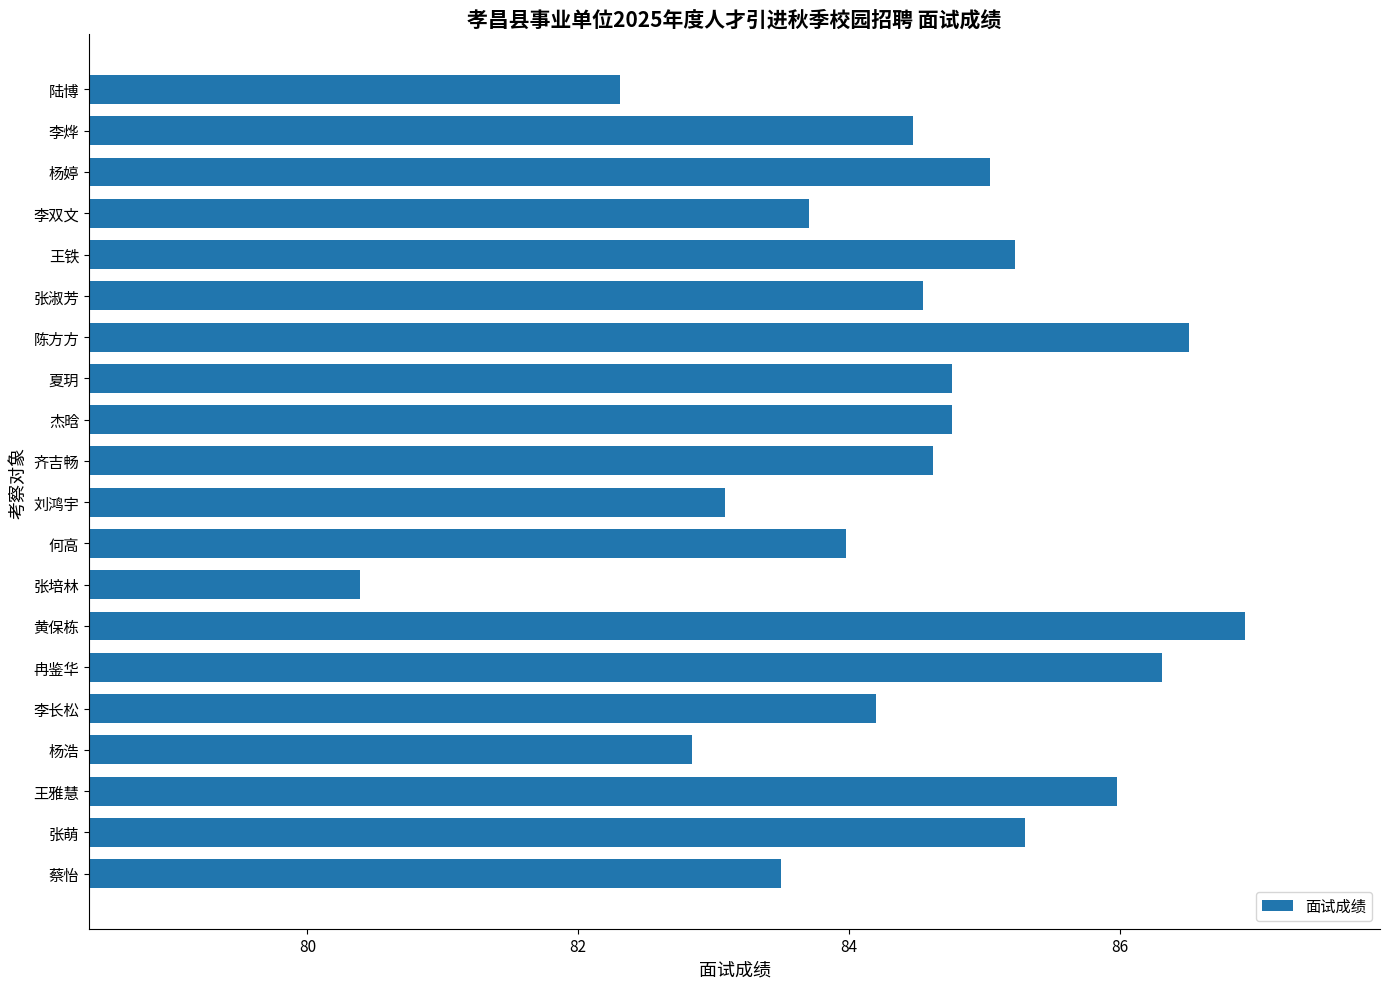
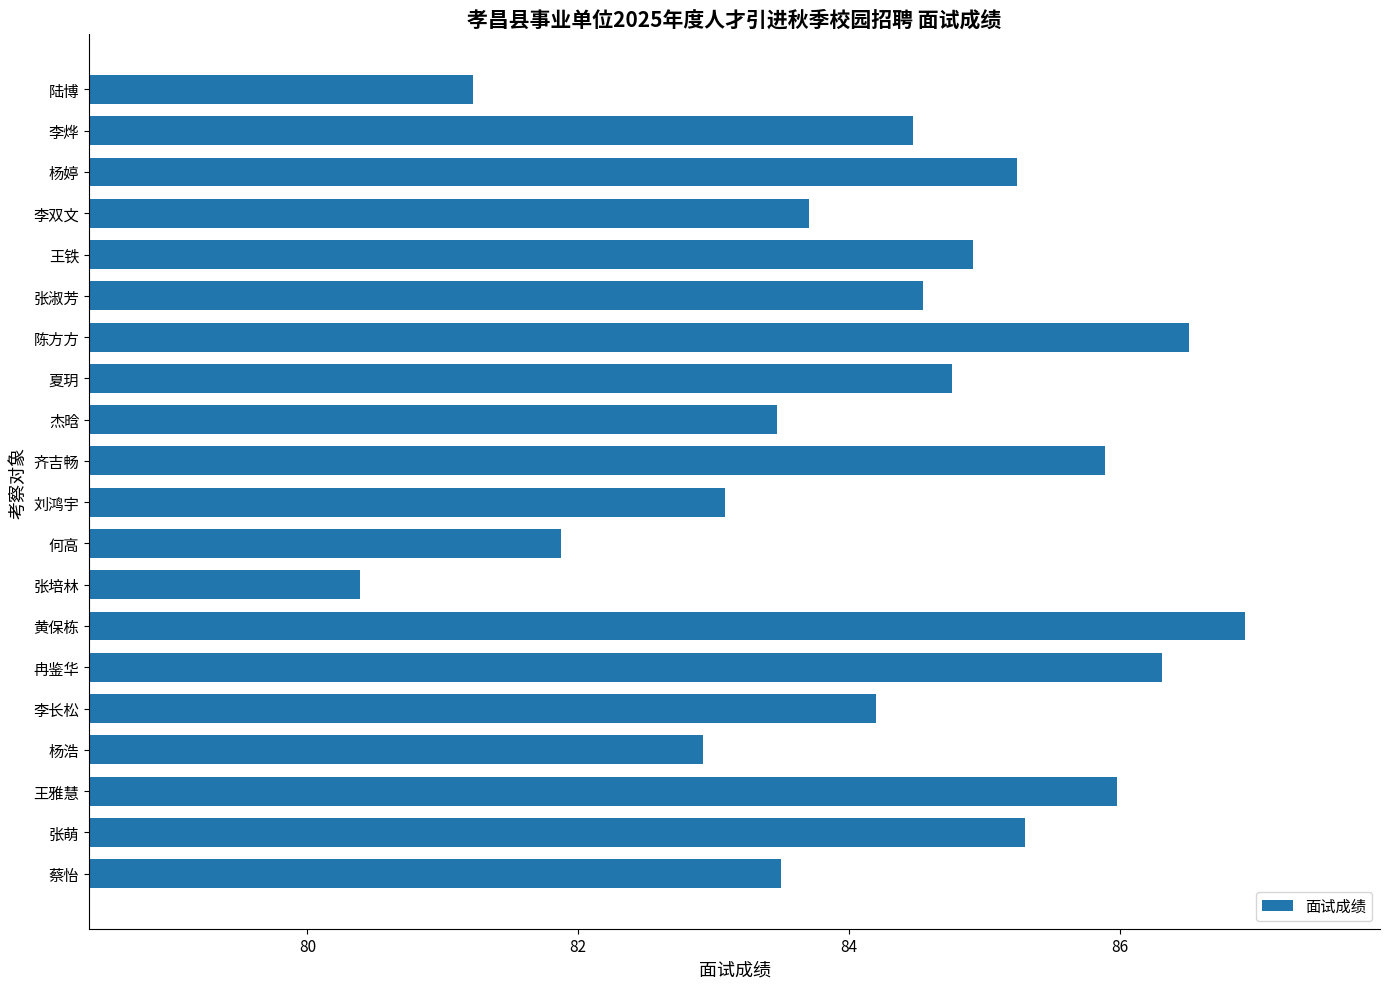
陆博: 82.31 -> 81.22
杨婷: 85.04 -> 85.24
王铁: 85.23 -> 84.91
杰晗: 84.76 -> 83.47
齐吉畅: 84.62 -> 85.89
何高: 83.98 -> 81.87
杨浩: 82.84 -> 82.92
